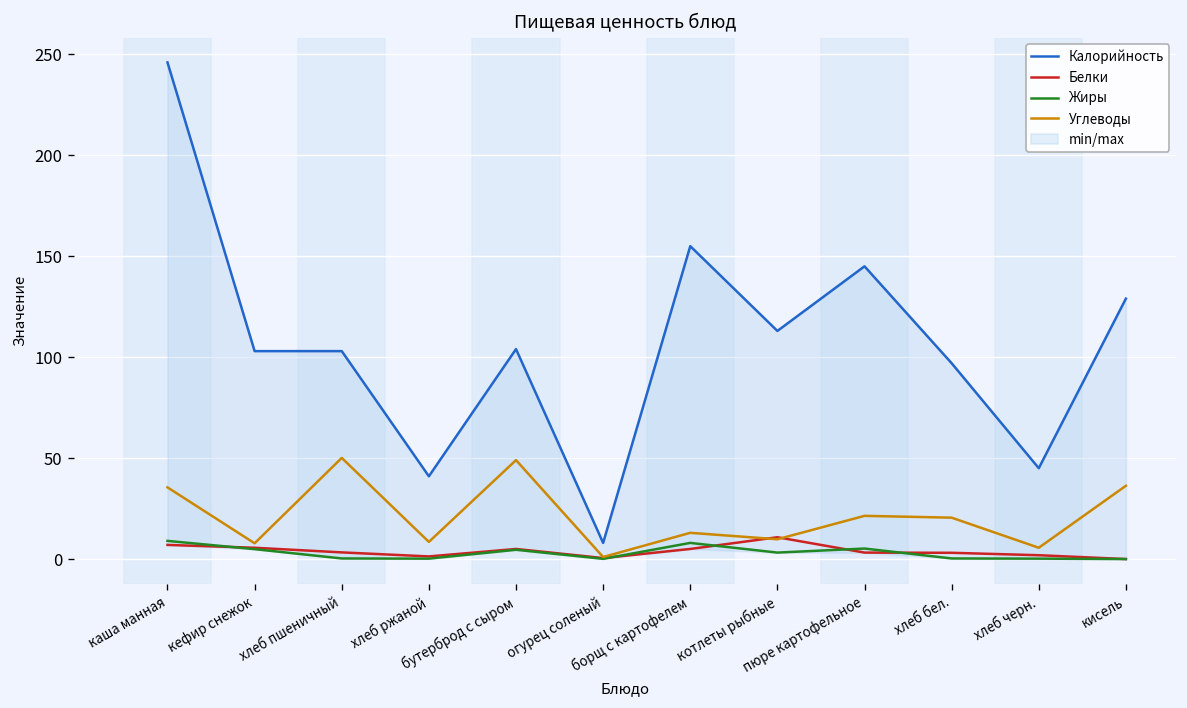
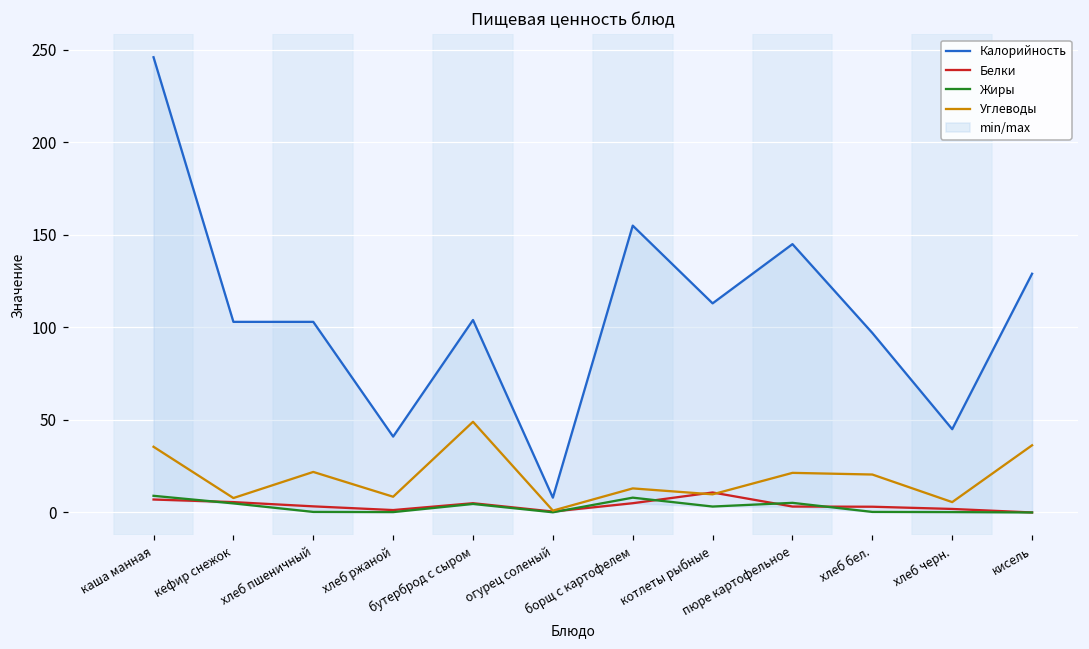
Углеводы, хлеб пшеничный: 50 -> 22
